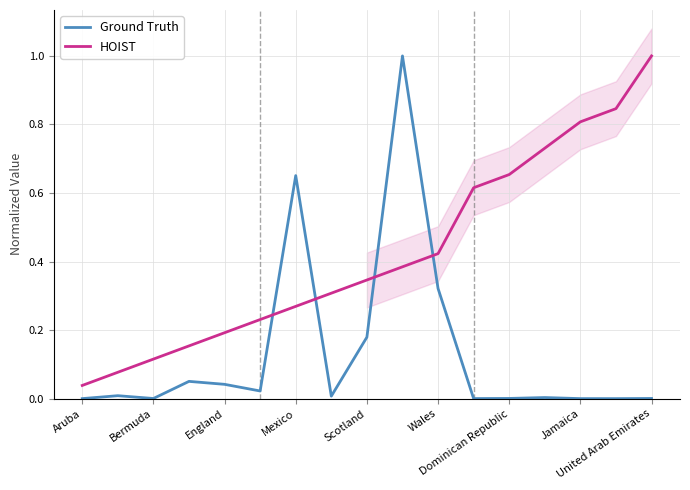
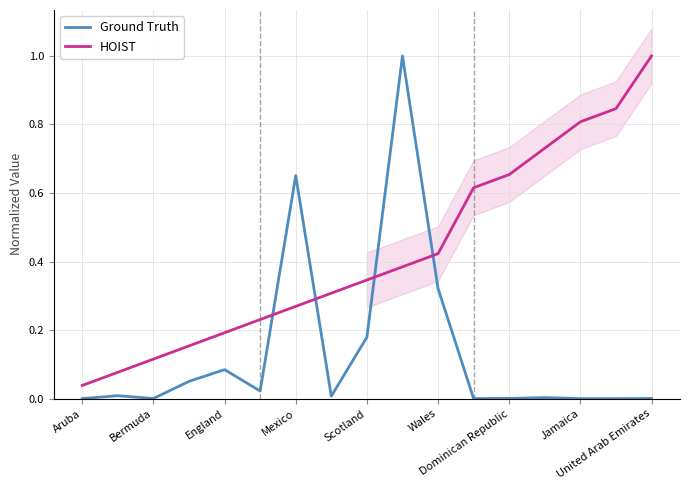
Ground Truth, England: 0.04 -> 0.08
